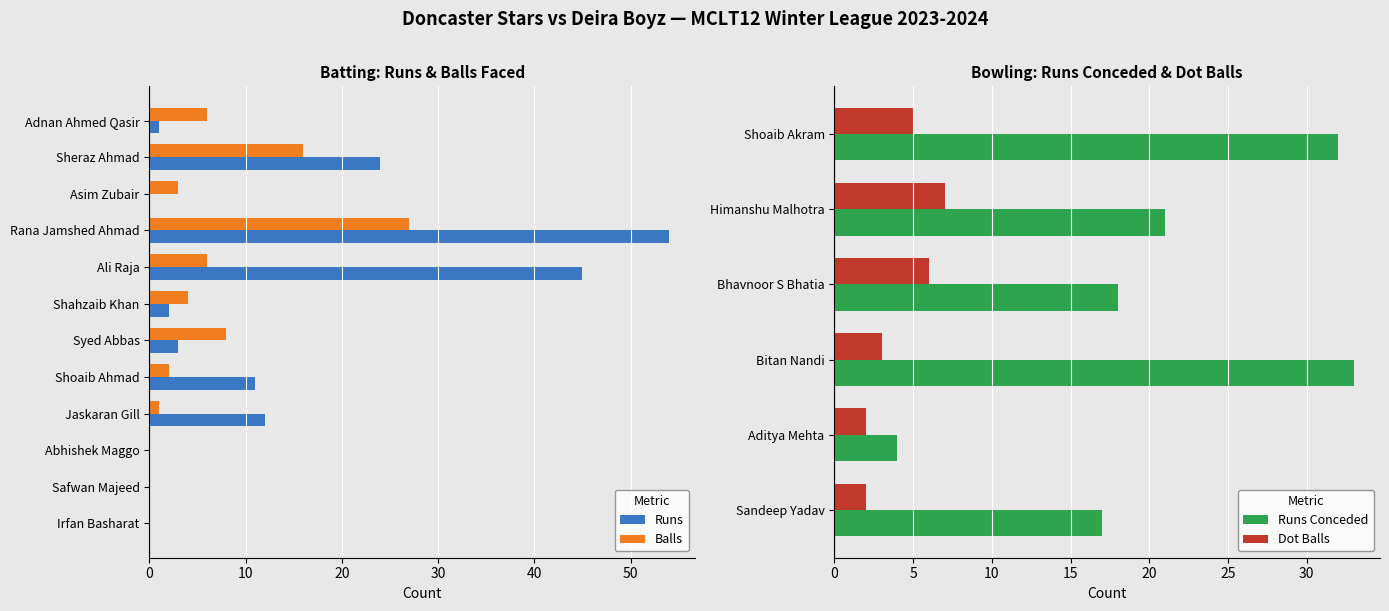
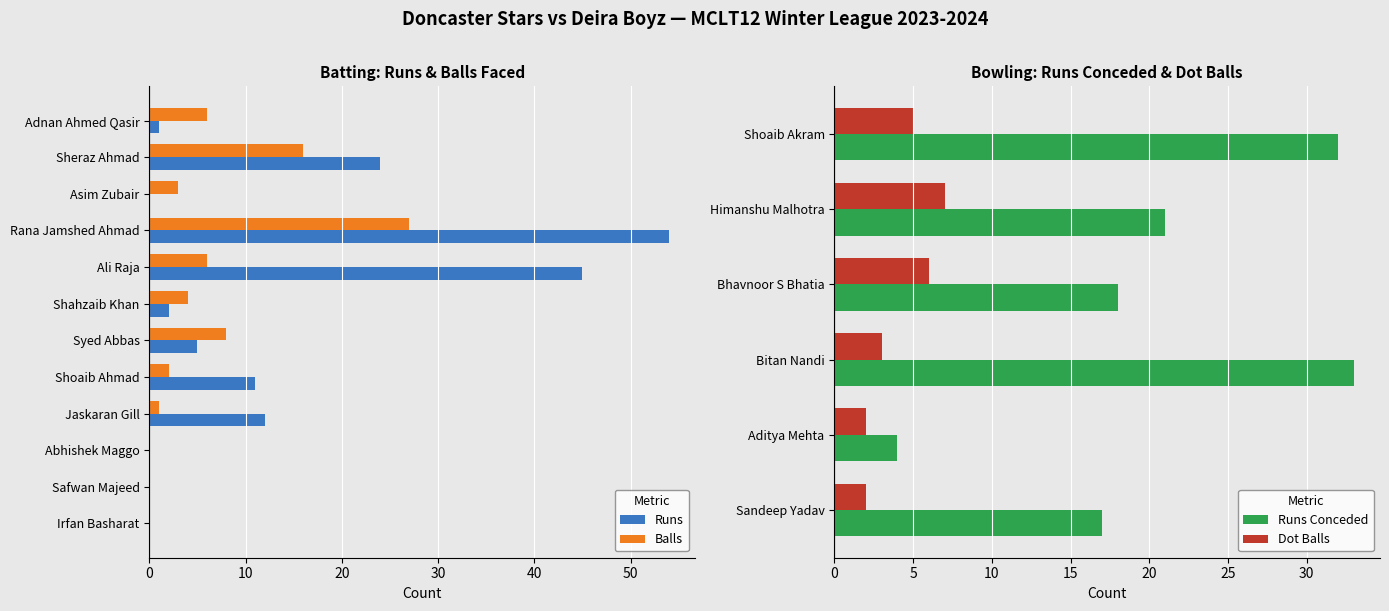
Batting: Runs & Balls Faced, Runs, Syed Abbas: 3 -> 5
